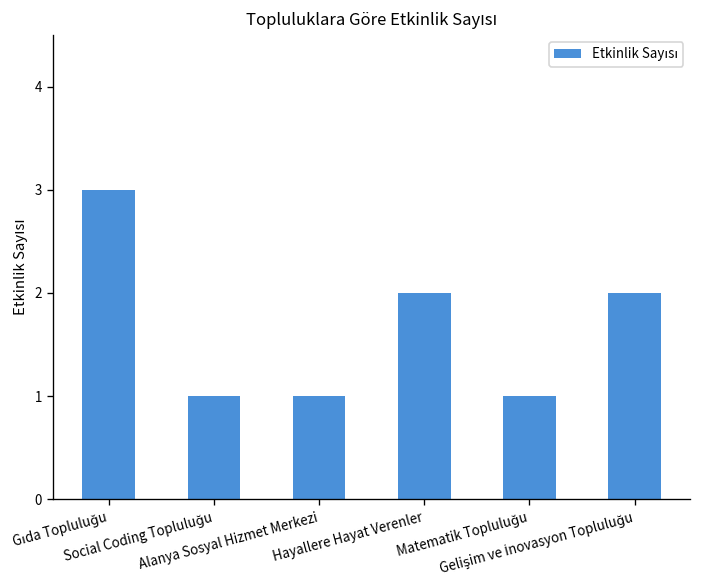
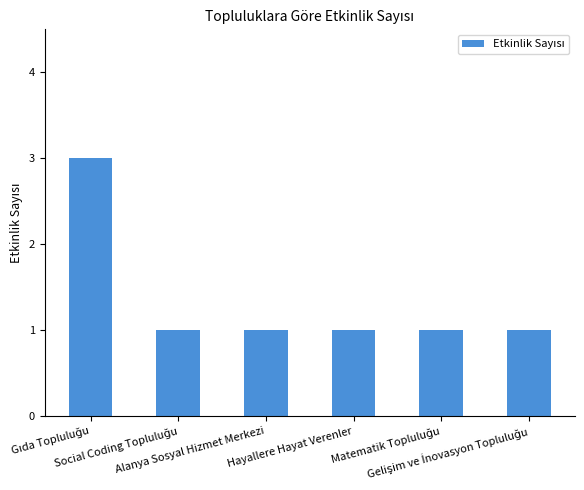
Hayallere Hayat Verenler: 2 -> 1
Gelişim ve İnovasyon Topluluğu: 2 -> 1
